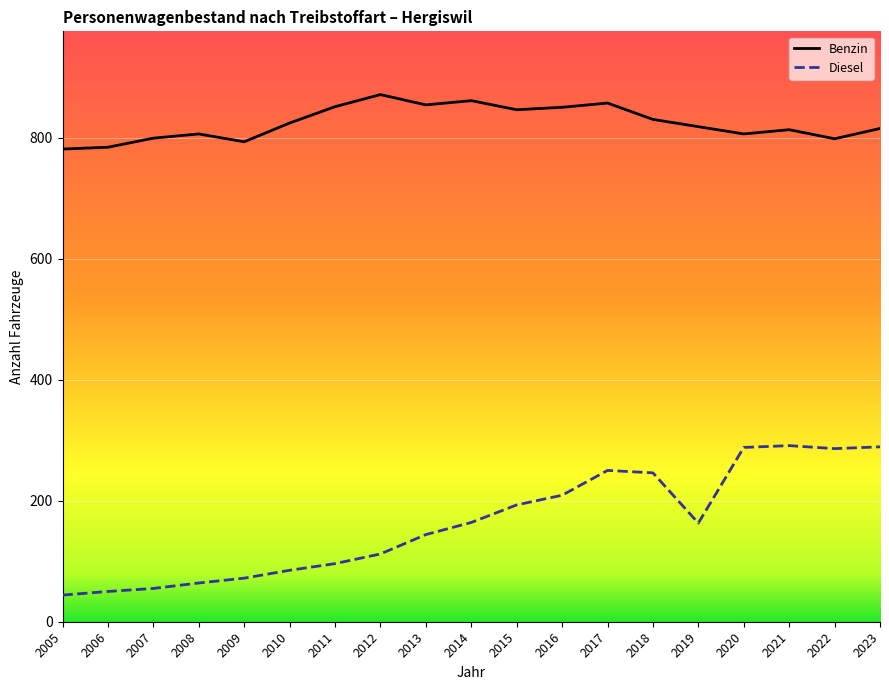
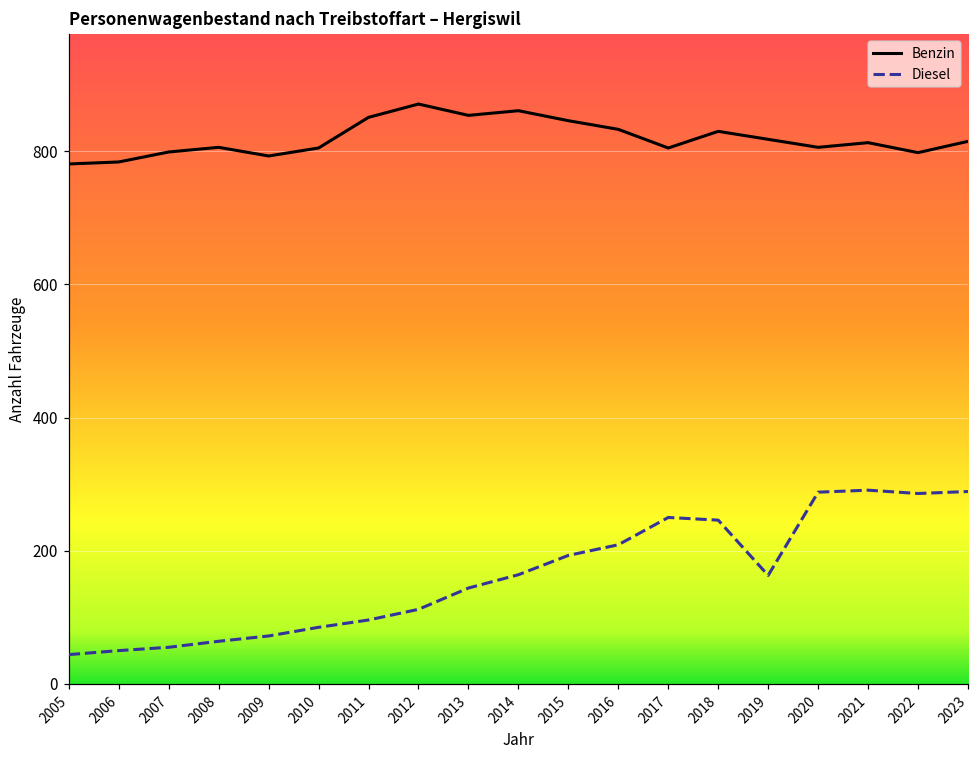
Benzin, 2010: 820 -> 810
Benzin, 2016: 850 -> 830
Benzin, 2017: 860 -> 810
